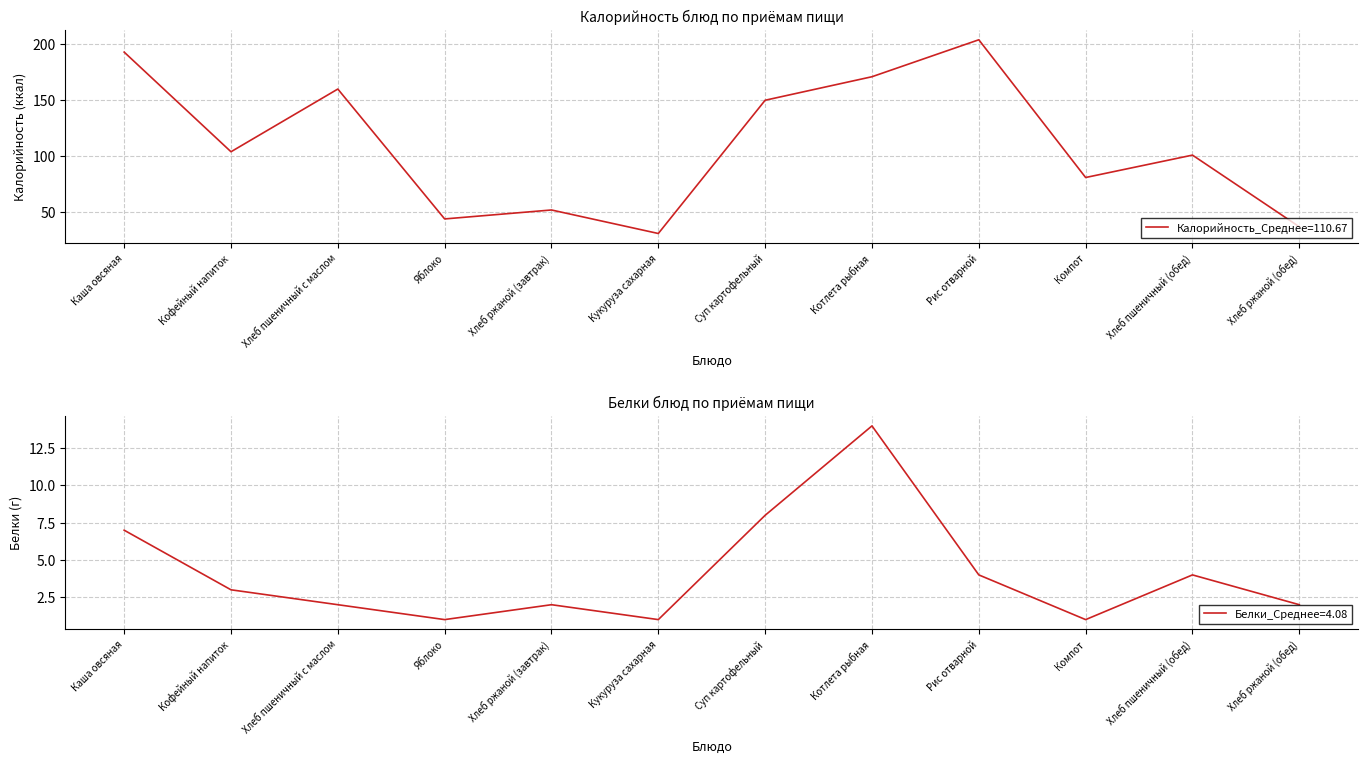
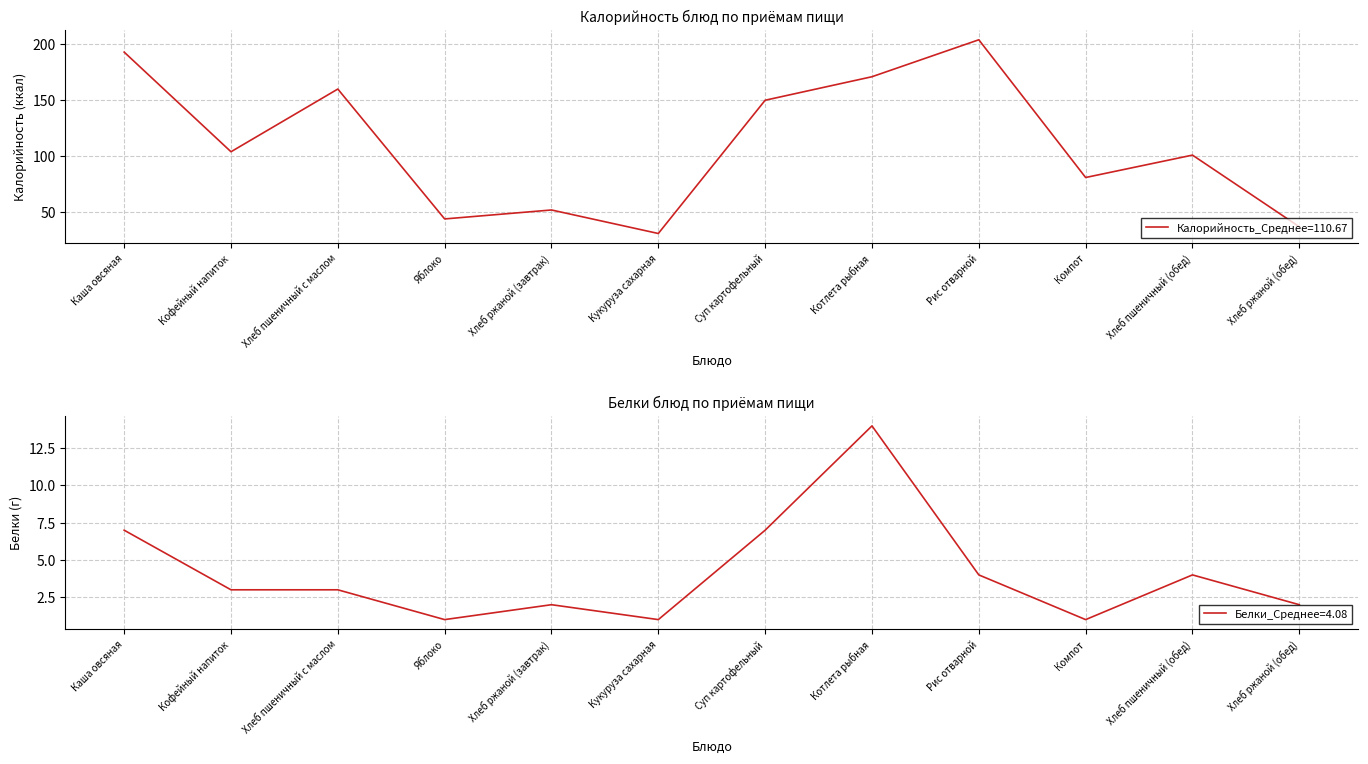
Белки блюд по приёмам пищи, Хлеб пшеничный с маслом: 2 -> 3
Белки блюд по приёмам пищи, Суп картофельный: 8 -> 7
